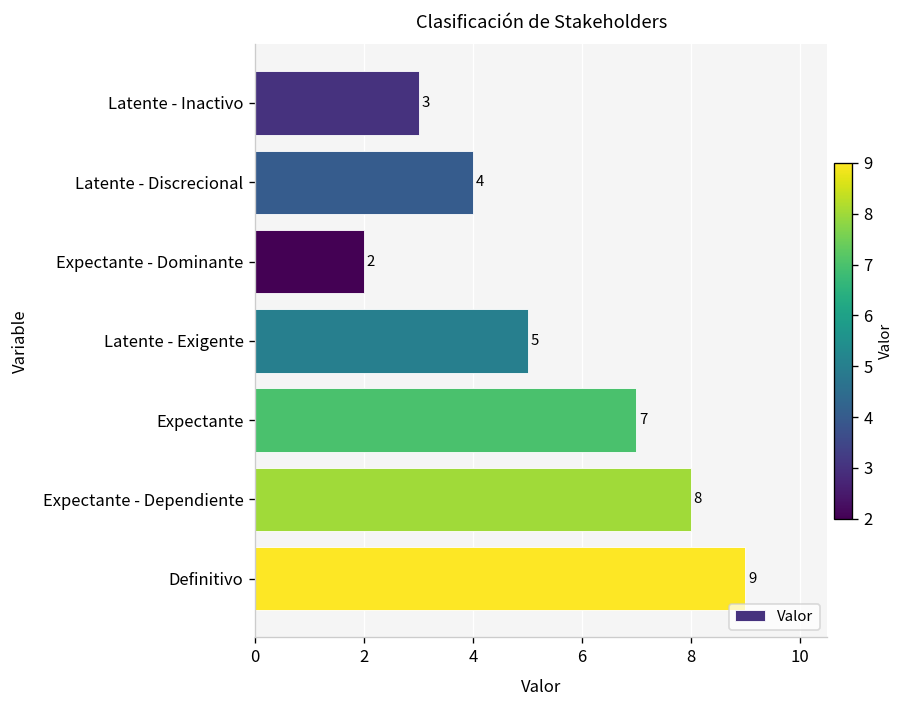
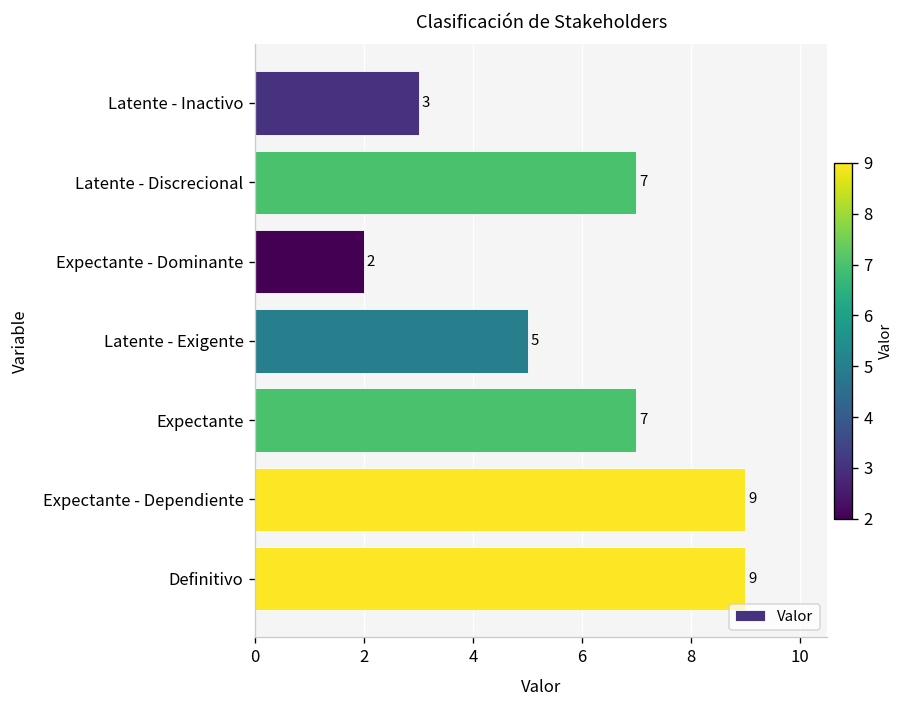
Latente - Discrecional: 4 -> 7
Expectante - Dependiente: 8 -> 9
